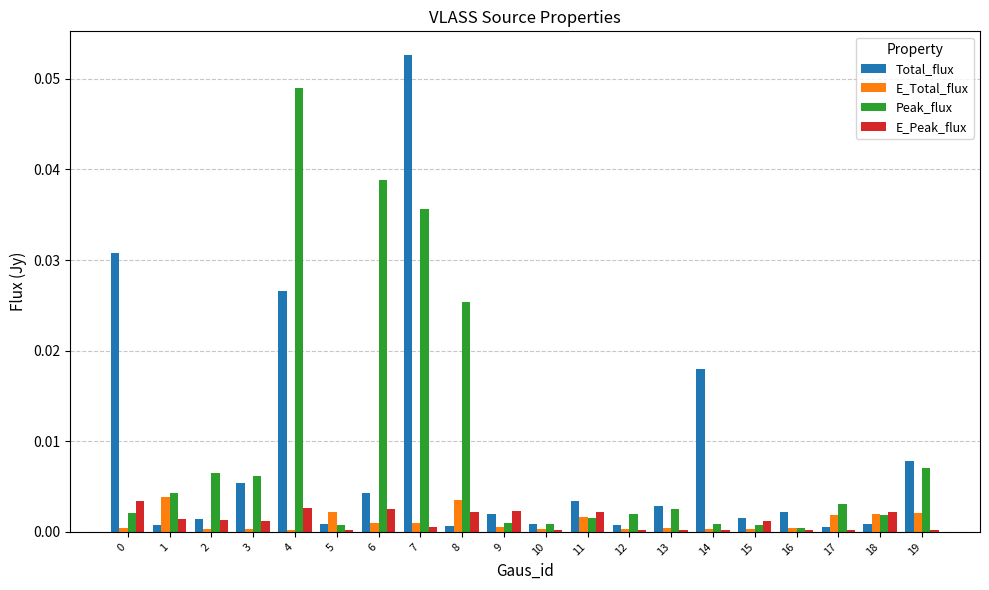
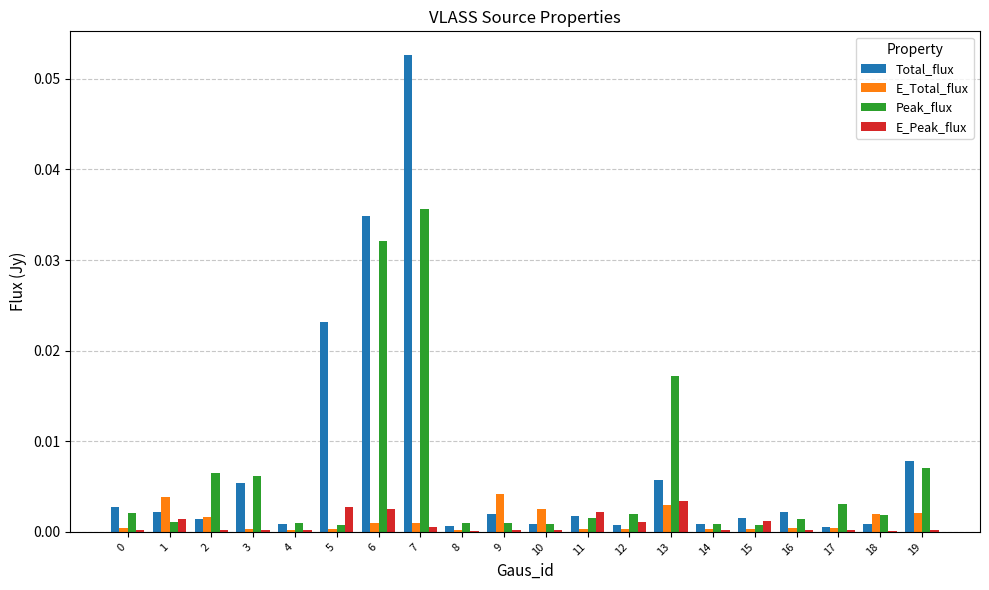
Total_flux, 0: 0.031 -> 0.003
E_Peak_flux, 0: 0.003 -> 0.000
Total_flux, 1: 0.001 -> 0.002
Peak_flux, 1: 0.004 -> 0.001
E_Total_flux, 2: 0.000 -> 0.002
E_Peak_flux, 2: 0.001 -> 0.000
E_Peak_flux, 3: 0.001 -> 0.000
Total_flux, 4: 0.027 -> 0.001
Peak_flux, 4: 0.049 -> 0.001
E_Peak_flux, 4: 0.003 -> 0.000
Total_flux, 5: 0.001 -> 0.023
E_Total_flux, 5: 0.002 -> 0.000
E_Peak_flux, 5: 0.000 -> 0.003
Total_flux, 6: 0.004 -> 0.035
Peak_flux, 6: 0.039 -> 0.032
E_Total_flux, 8: 0.003 -> 0.000
Peak_flux, 8: 0.025 -> 0.001
E_Peak_flux, 8: 0.002 -> 0.000
E_Total_flux, 9: 0.001 -> 0.004
E_Peak_flux, 9: 0.002 -> 0.000
E_Total_flux, 10: 0.000 -> 0.003
Total_flux, 11: 0.003 -> 0.002
E_Total_flux, 11: 0.002 -> 0.000
E_Peak_flux, 12: 0.000 -> 0.001
Total_flux, 13: 0.003 -> 0.006
E_Total_flux, 13: 0.000 -> 0.003
Peak_flux, 13: 0.002 -> 0.017
E_Peak_flux, 13: 0.000 -> 0.003
Total_flux, 14: 0.018 -> 0.001
Peak_flux, 16: 0.000 -> 0.001
E_Total_flux, 17: 0.002 -> 0.000
E_Peak_flux, 18: 0.002 -> 0.000
